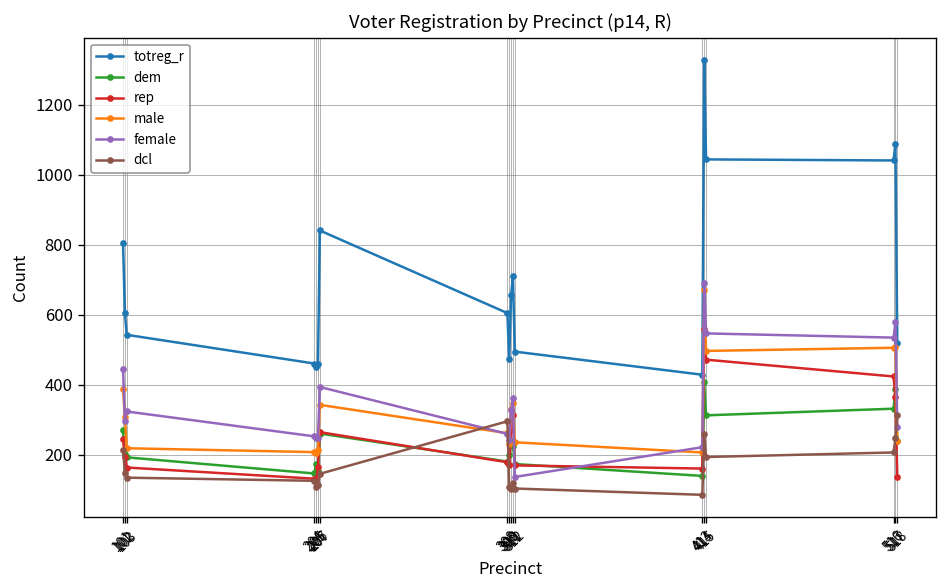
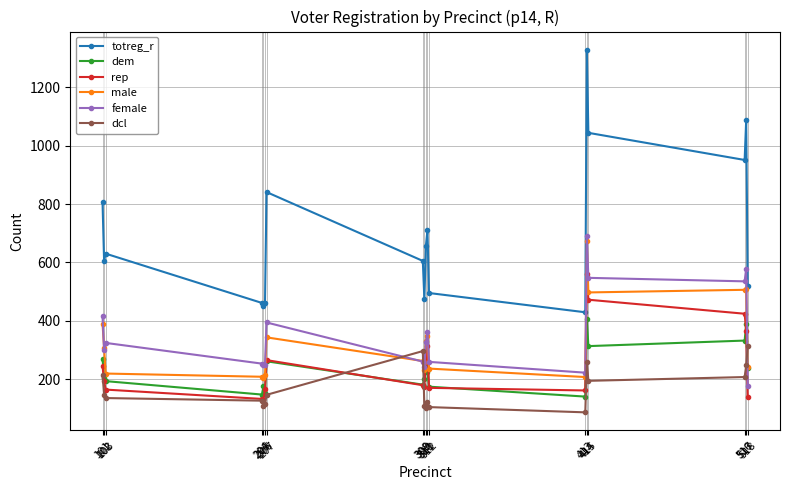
female, 101: 450 -> 420
totreg_r, 103: 540 -> 630
female, 312: 140 -> 260
totreg_r, 516: 1040 -> 950
female, 518: 280 -> 180
